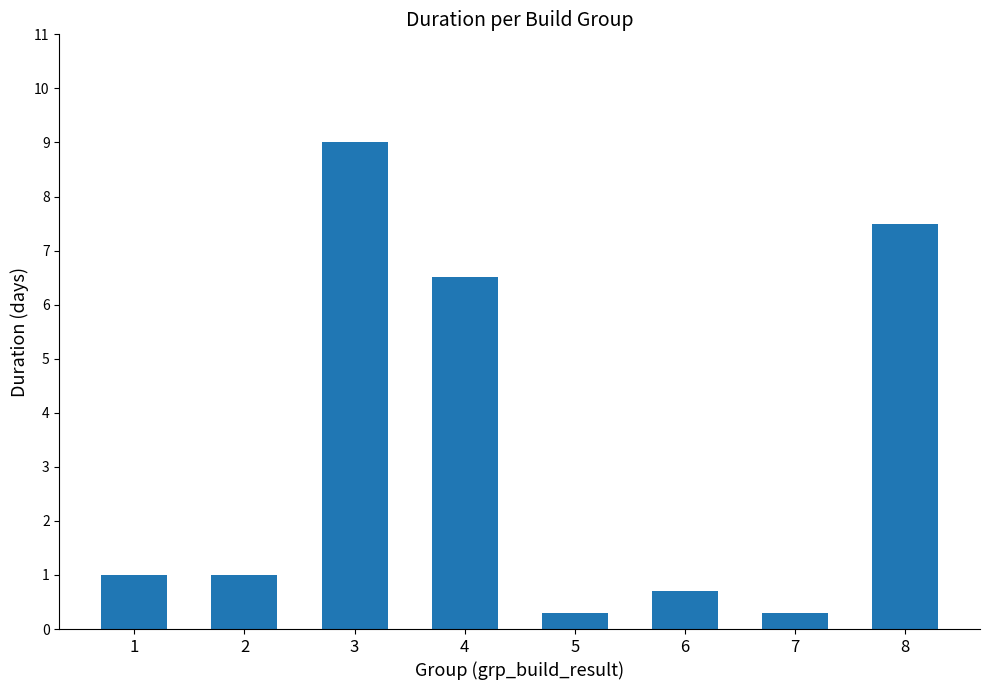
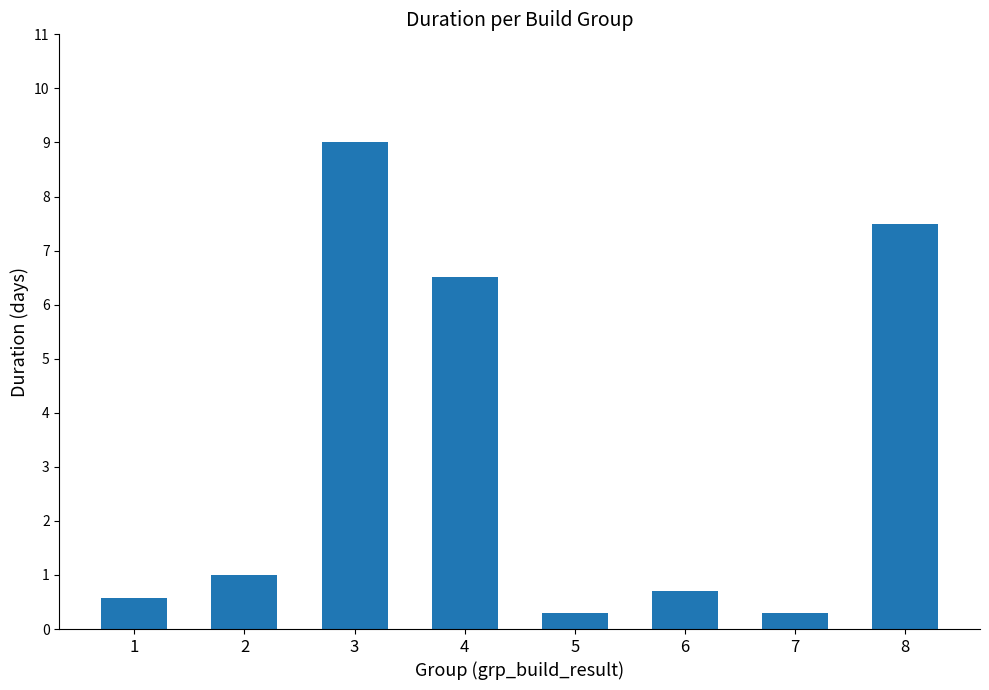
1: 1.0 -> 0.6
